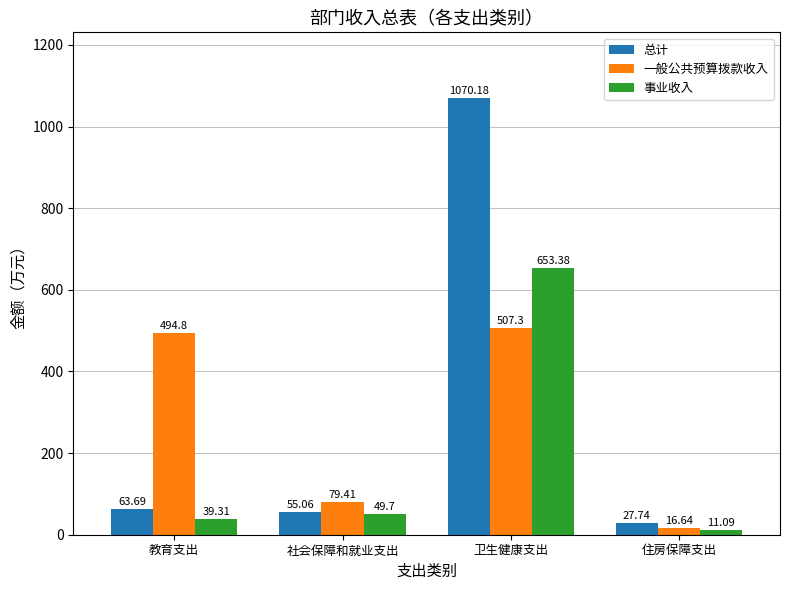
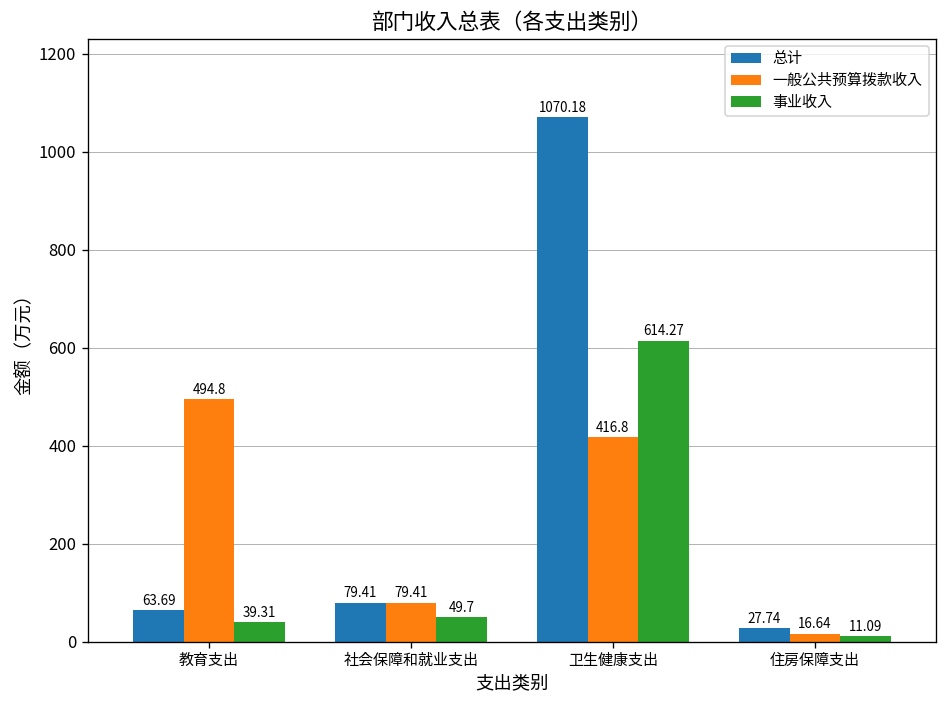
总计, 社会保障和就业支出: 55.06 -> 79.41
一般公共预算拨款收入, 卫生健康支出: 507.3 -> 416.8
事业收入, 卫生健康支出: 653.38 -> 614.27
